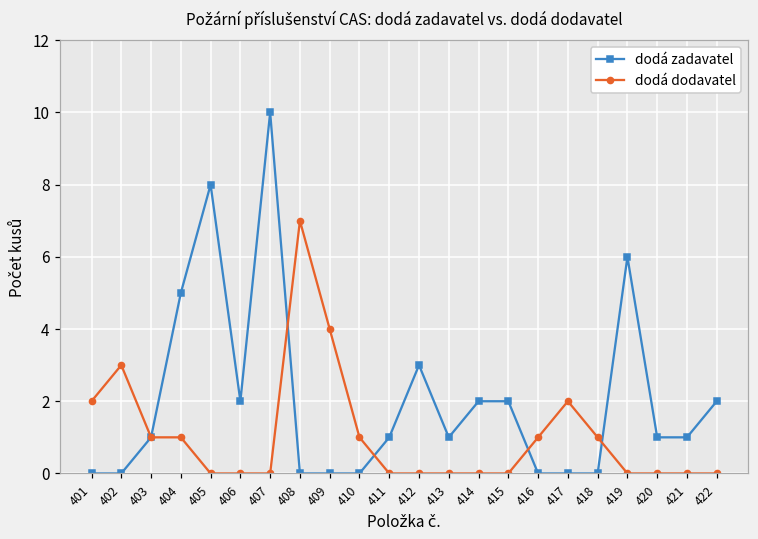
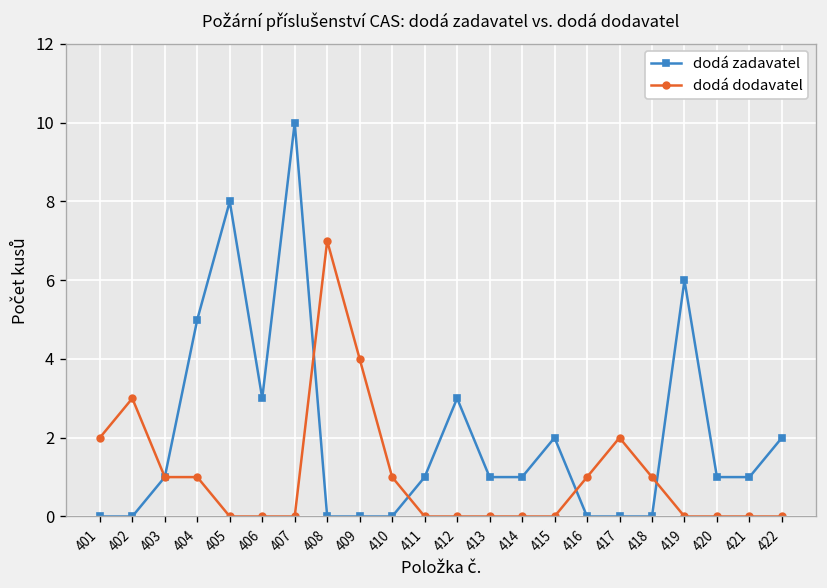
dodá zadavatel, 406: 2 -> 3
dodá zadavatel, 414: 2 -> 1
